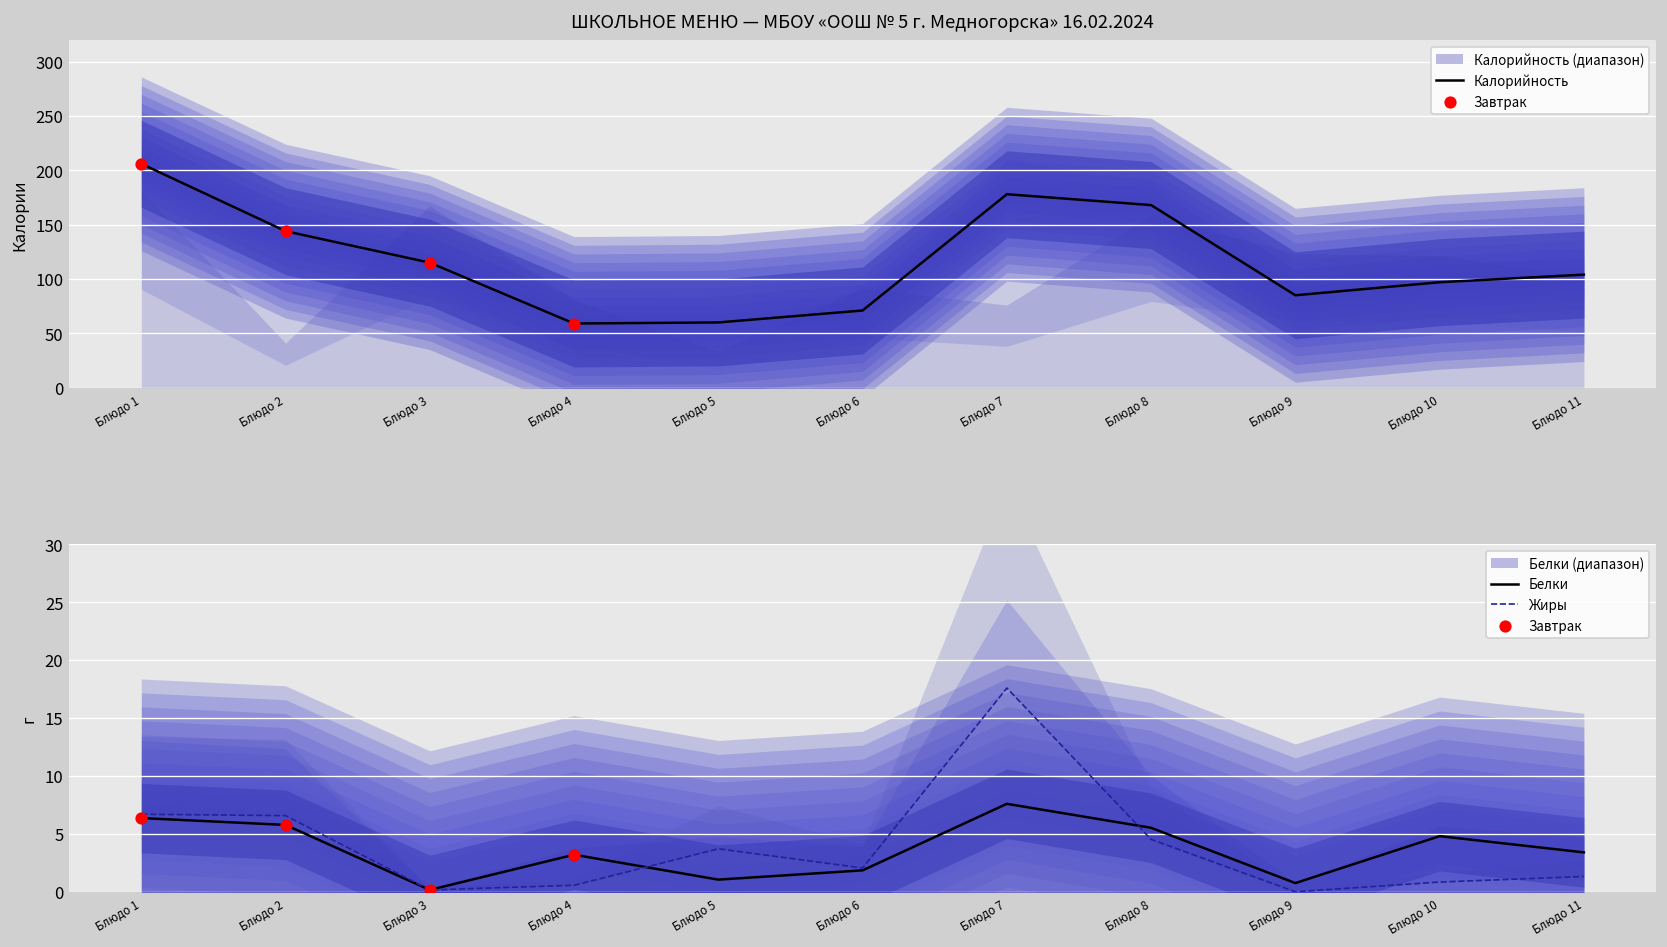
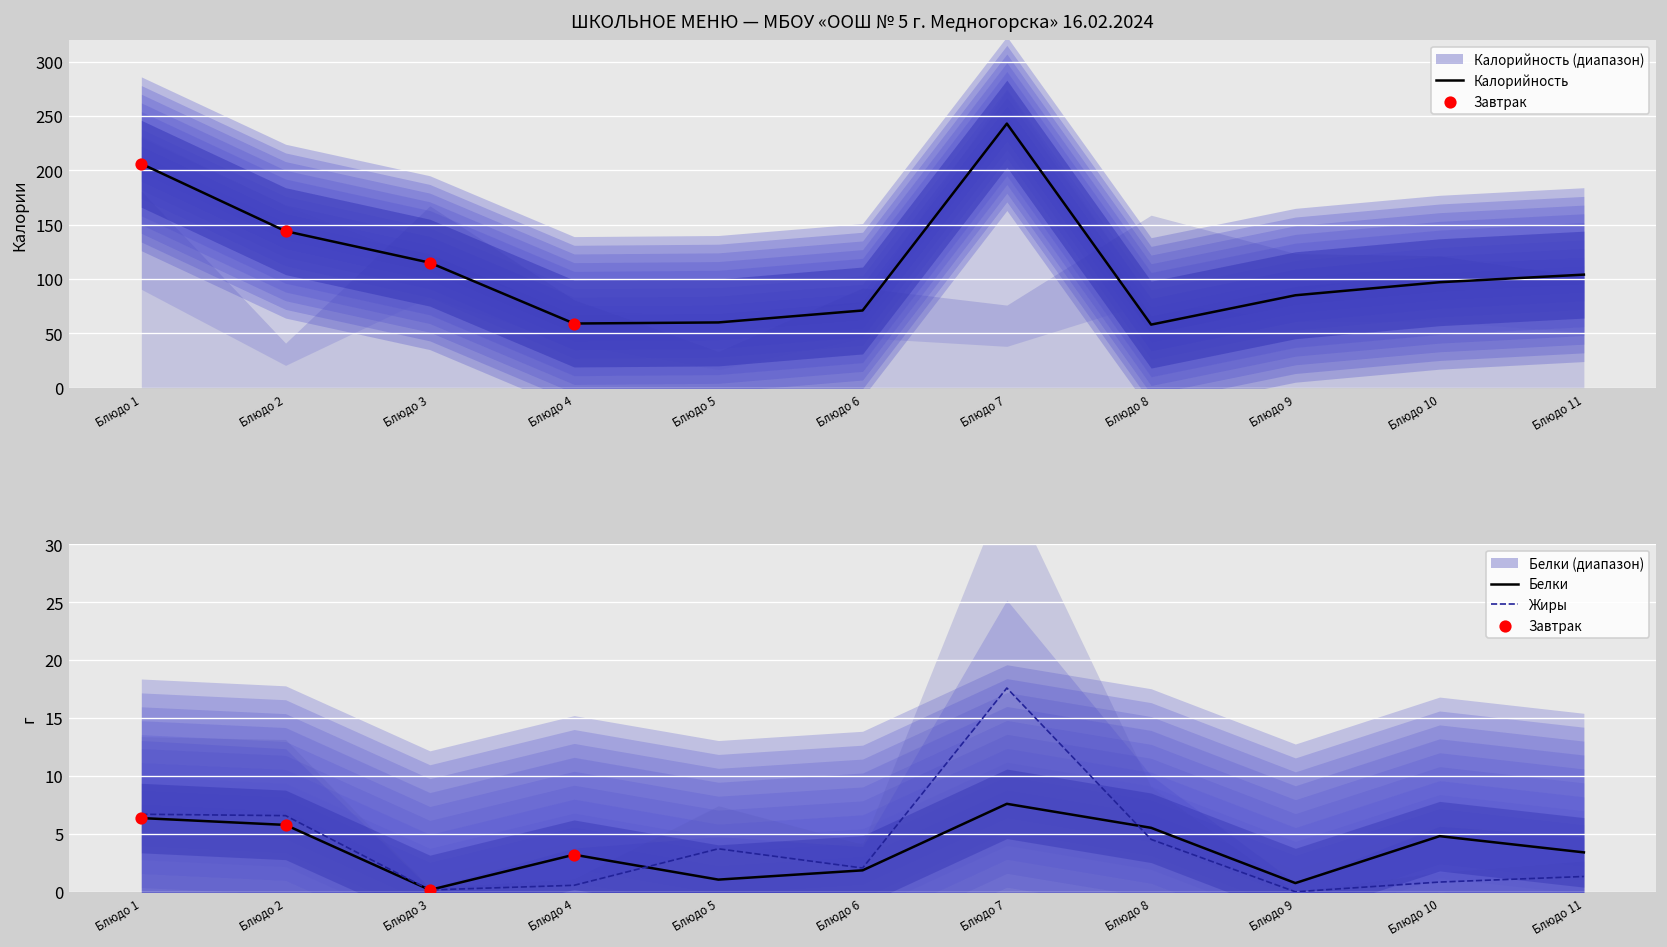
ШКОЛЬНОЕ МЕНЮ — МБОУ «ООШ № 5 г. Медногорска» 16.02.2024, Калорийность, Блюдо 7: 180 -> 240
ШКОЛЬНОЕ МЕНЮ — МБОУ «ООШ № 5 г. Медногорска» 16.02.2024, Калорийность, Блюдо 8: 170 -> 60
